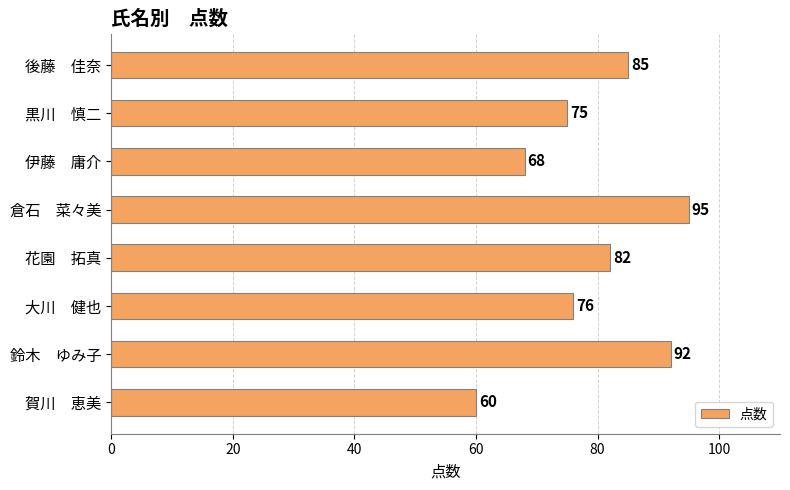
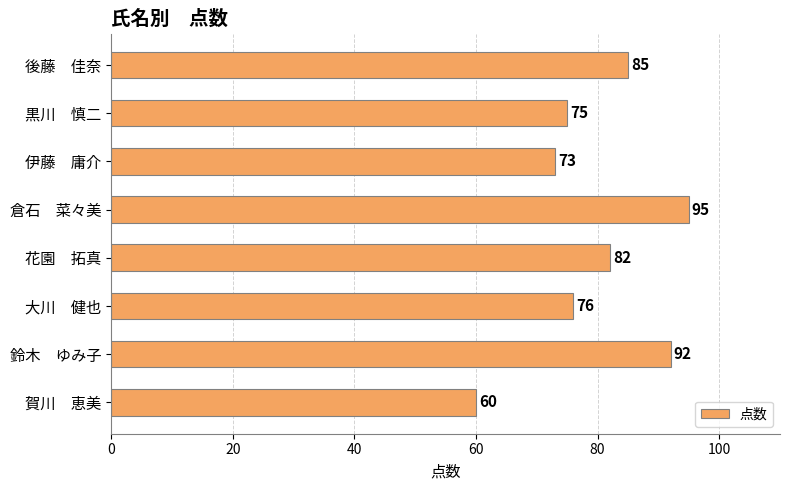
伊藤 庸介: 68 -> 73
